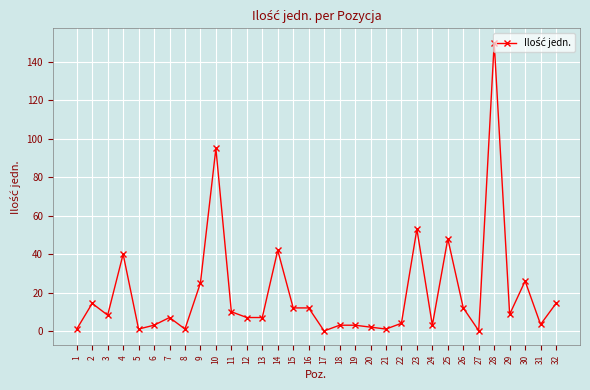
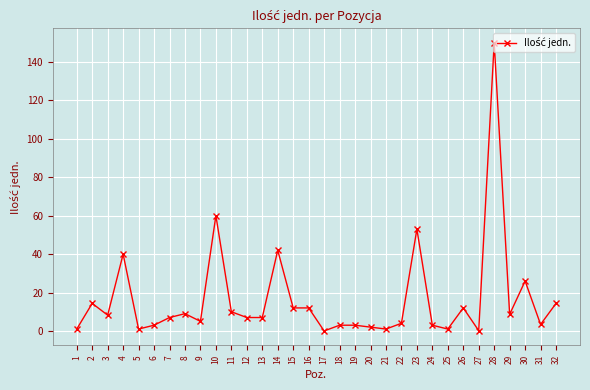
8: 1 -> 9
9: 25 -> 5
10: 95 -> 60
25: 48 -> 1
